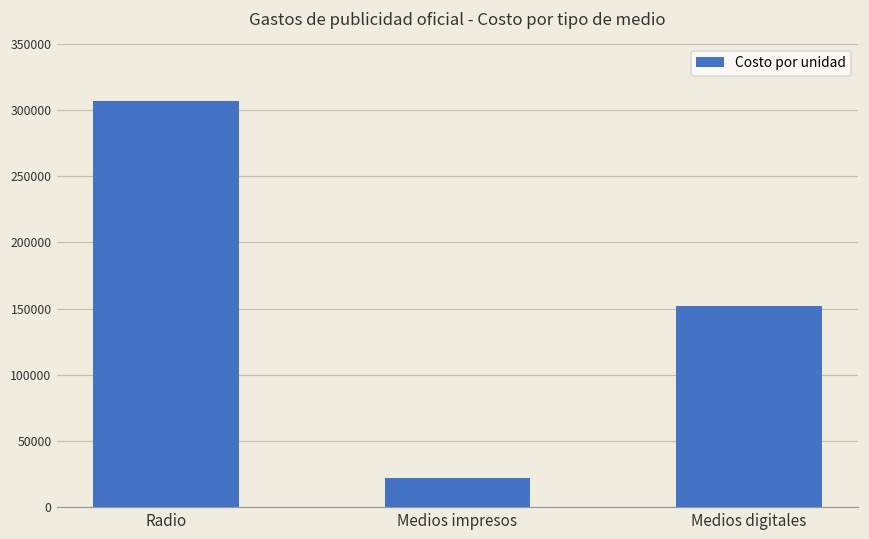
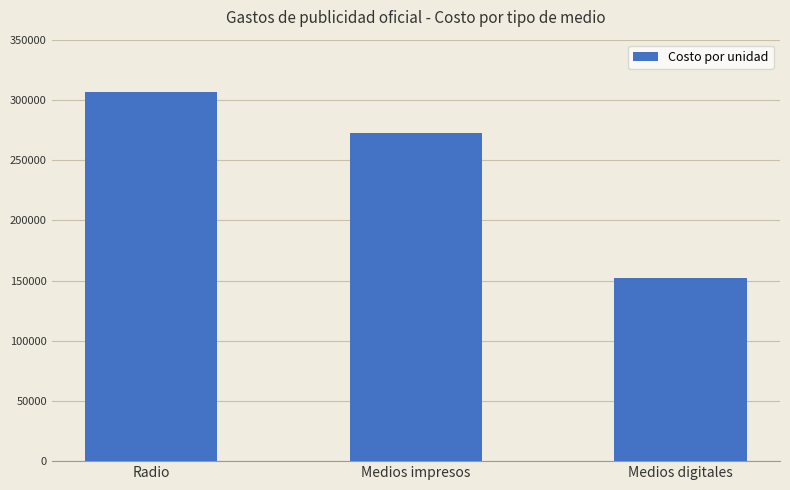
Medios impresos: 22000 -> 272000
